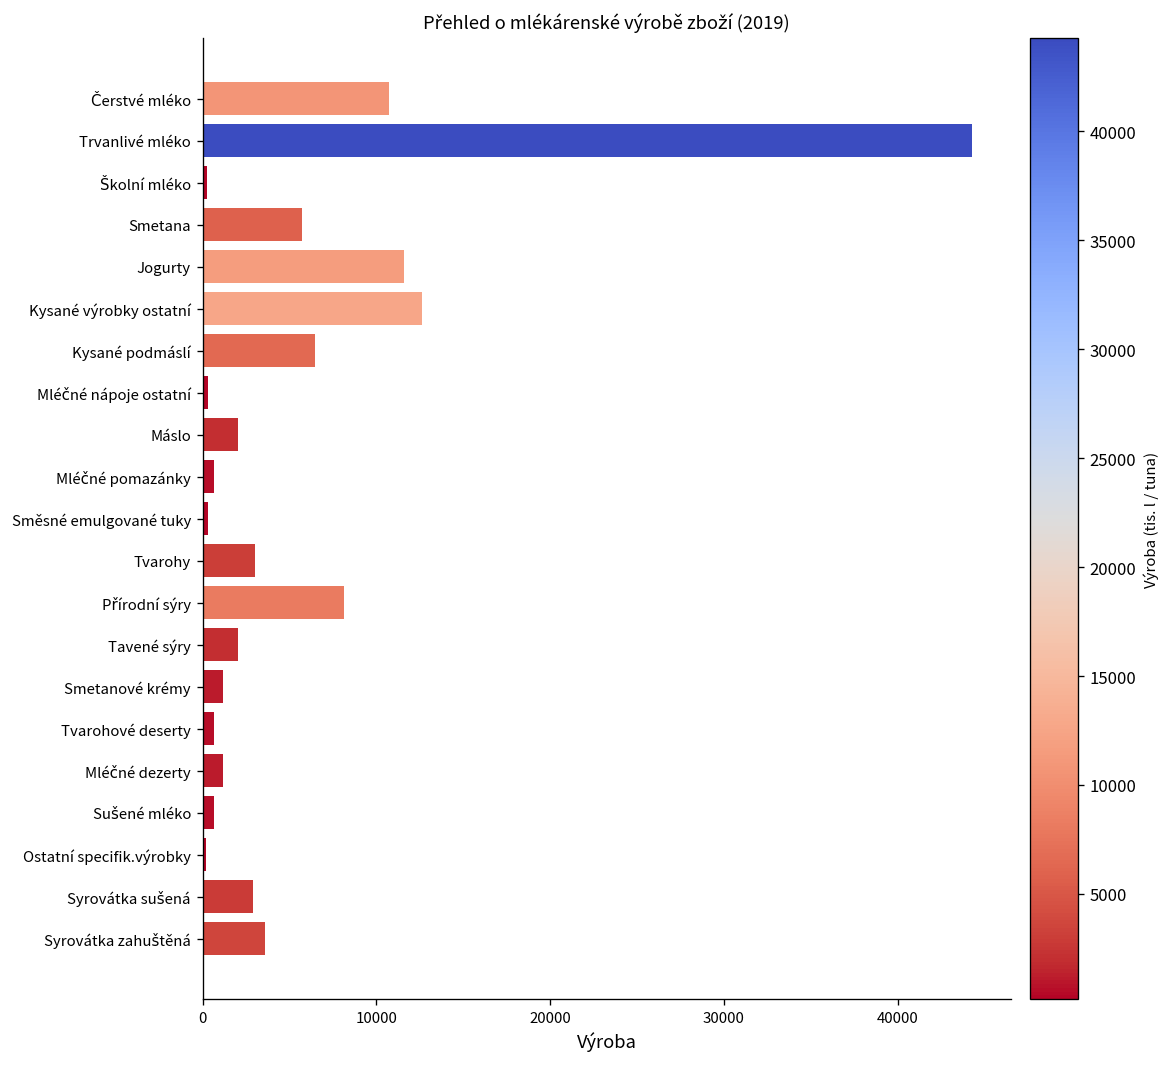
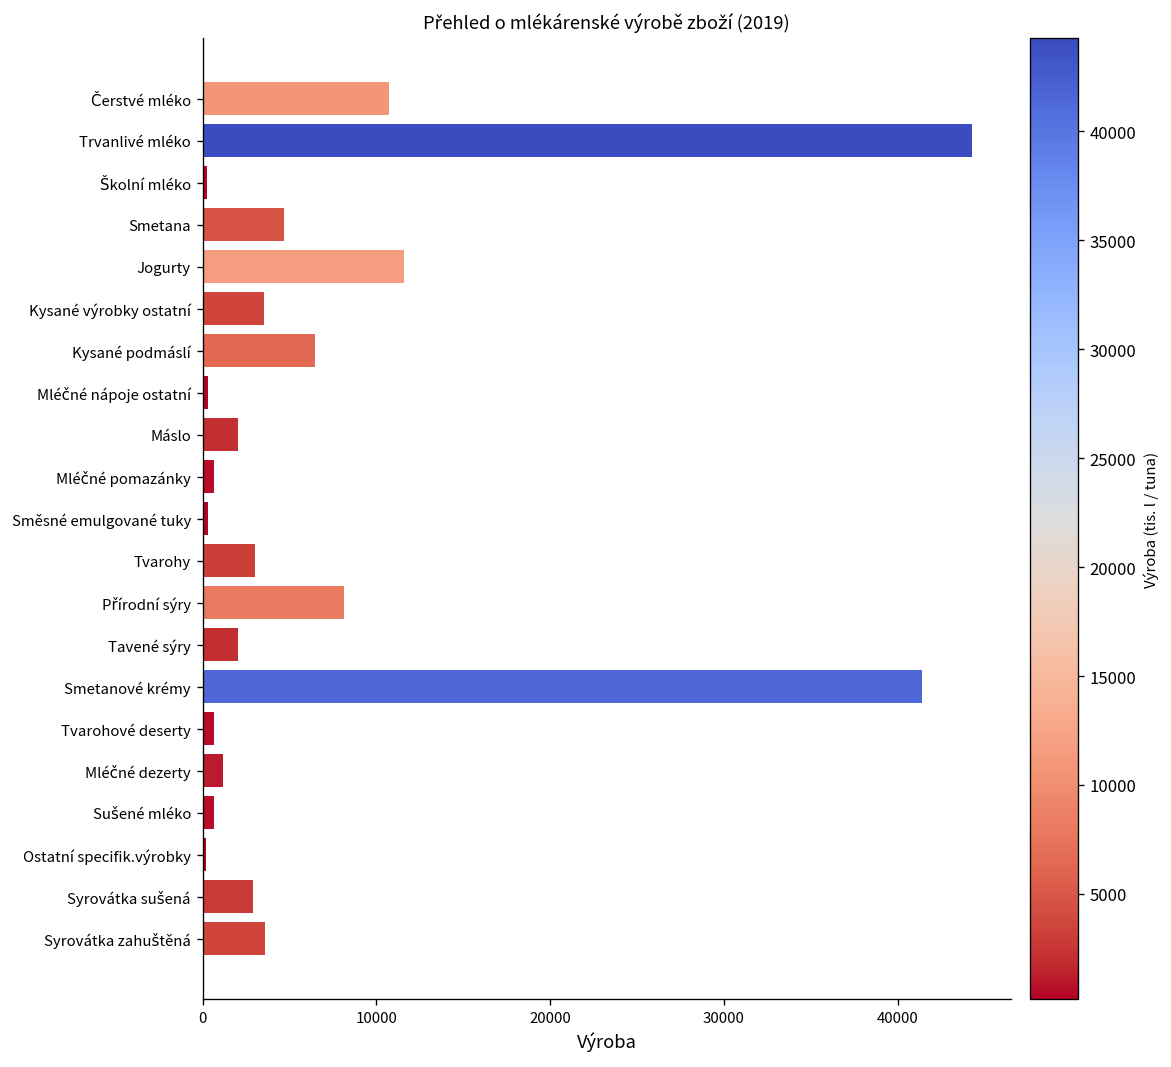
Smetana: 5700 -> 4700
Kysané výrobky ostatní: 12600 -> 3500
Smetanové krémy: 1200 -> 41400
